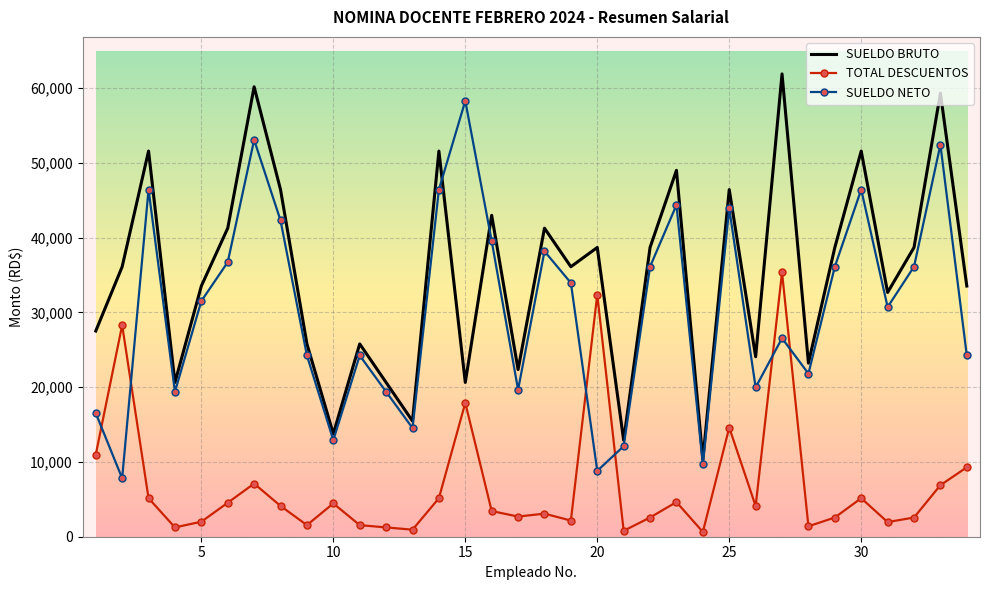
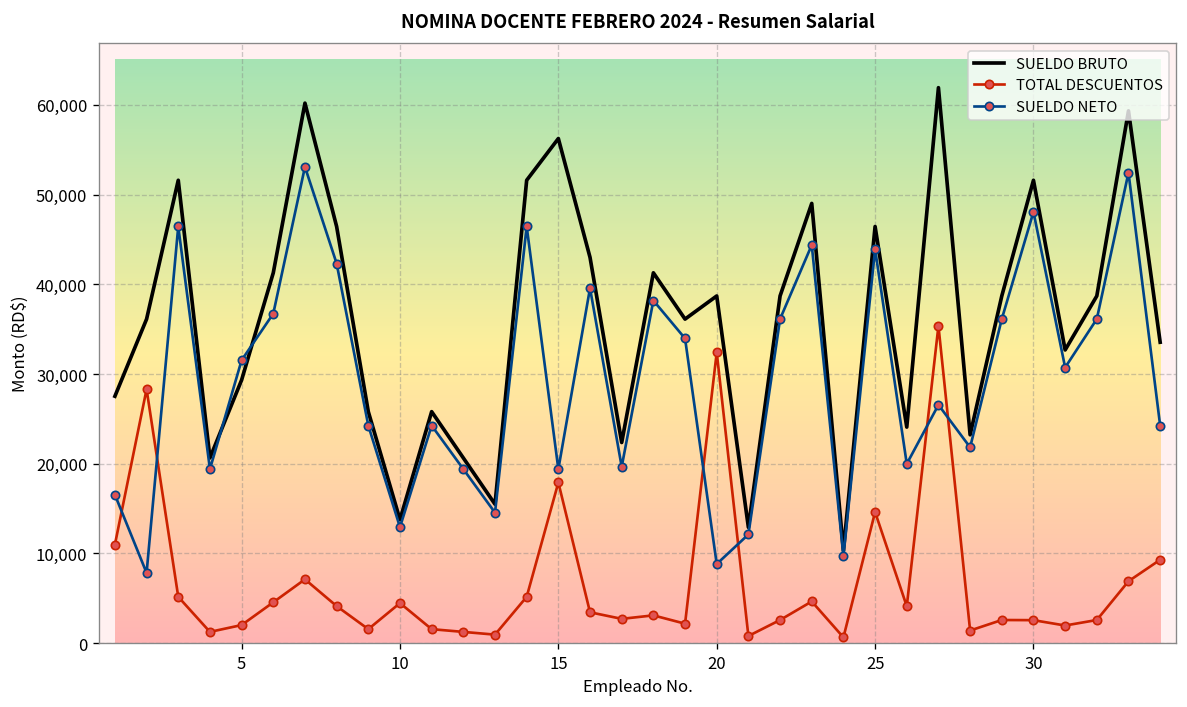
SUELDO BRUTO, 5: 34,000 -> 29,000
SUELDO BRUTO, 15: 21,000 -> 56,000
SUELDO NETO, 15: 58,000 -> 19,000
TOTAL DESCUENTOS, 30: 5,000 -> 3,000
SUELDO NETO, 30: 46,000 -> 48,000
